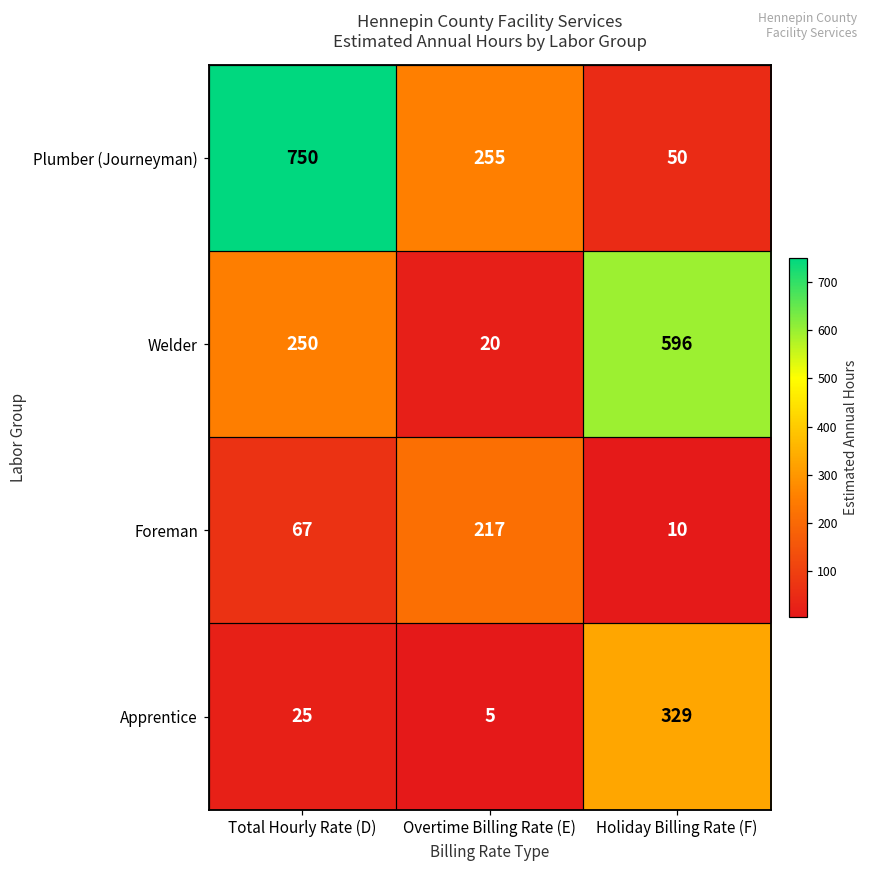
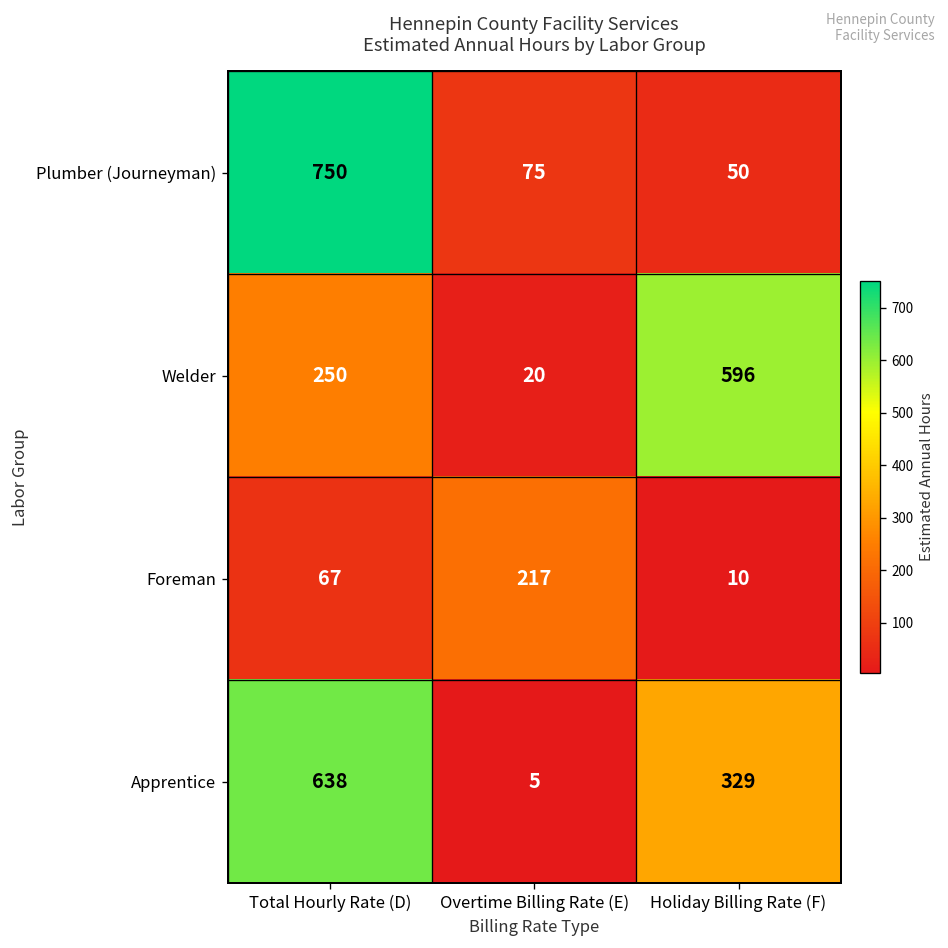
Plumber (Journeyman), Overtime Billing Rate (E): 255 -> 75
Apprentice, Total Hourly Rate (D): 25 -> 638
